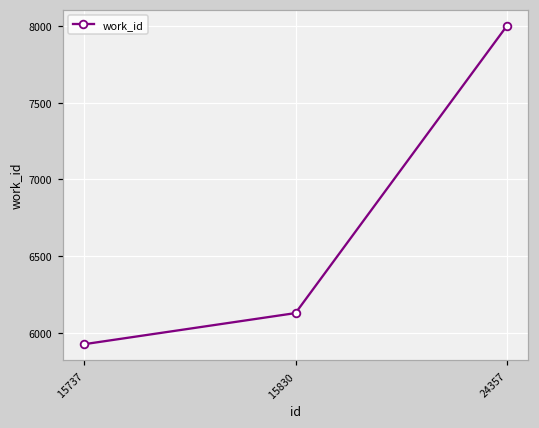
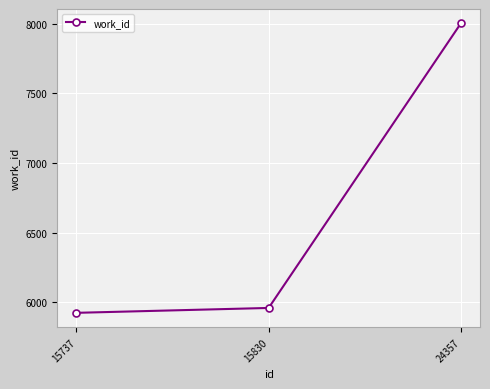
15830: 6130 -> 5960
